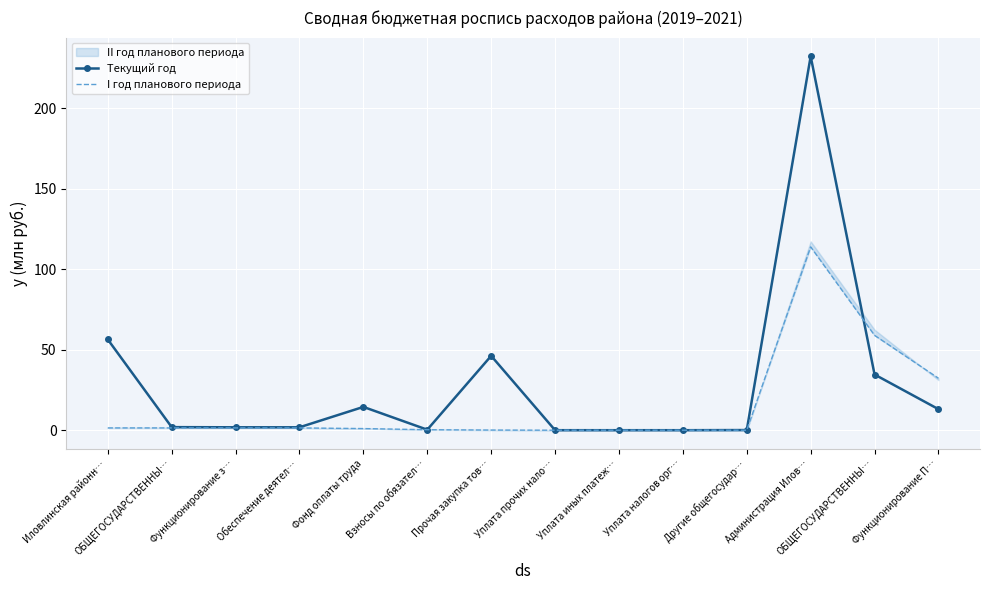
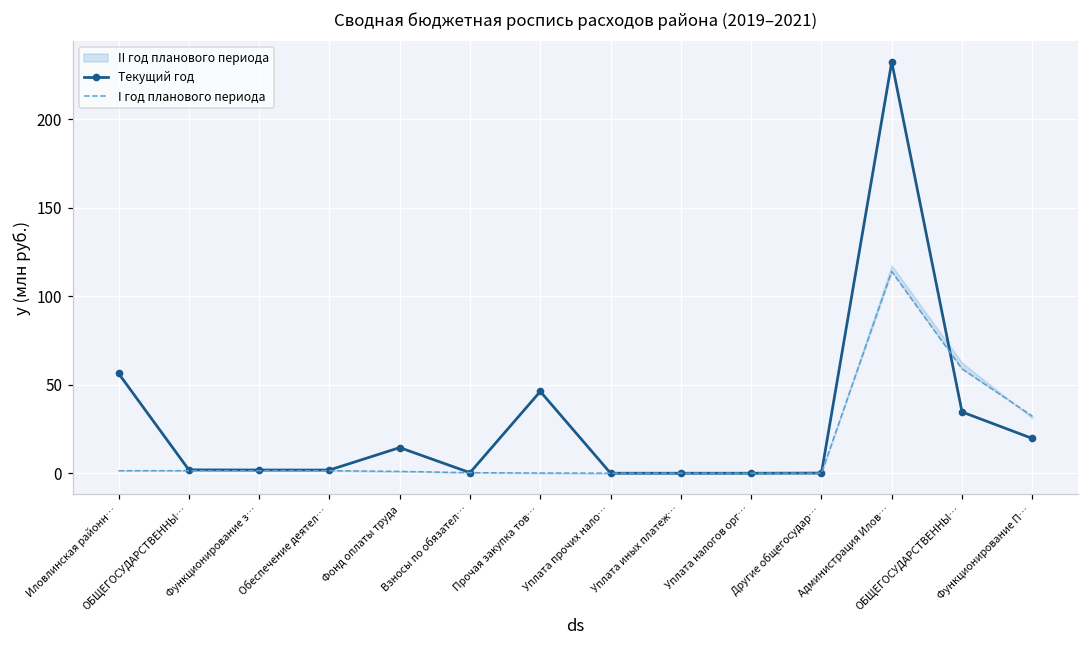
Текущий год, Функционирование П…: 13 -> 20
